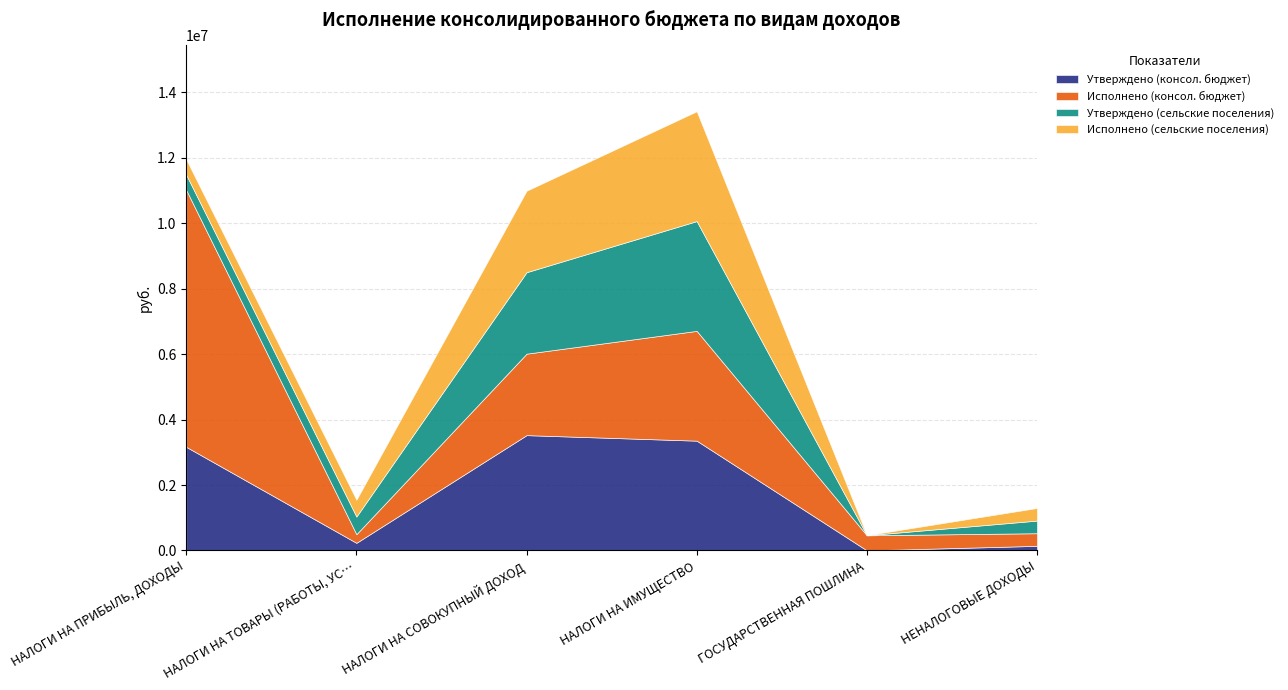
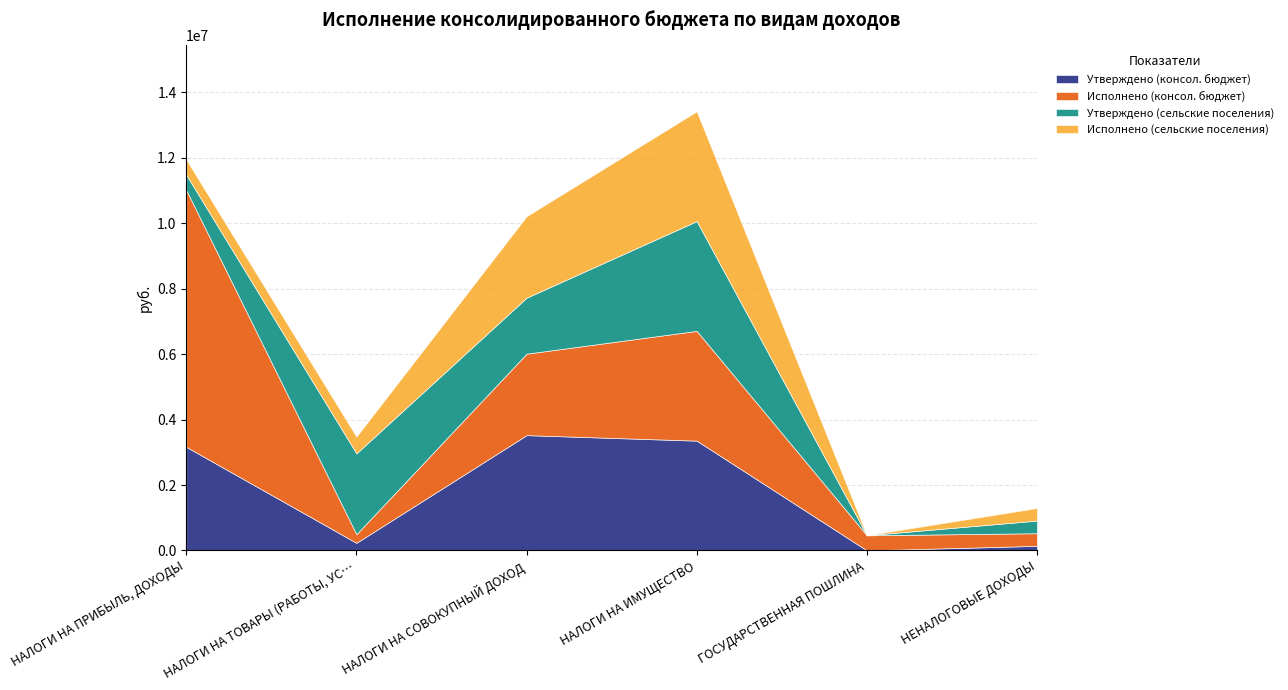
Утверждено (сельские поселения), НАЛОГИ НА ТОВАРЫ (РАБОТЫ, УС…: 500000 -> 2500000
Утверждено (сельские поселения), НАЛОГИ НА СОВОКУПНЫЙ ДОХОД: 2500000 -> 1700000
